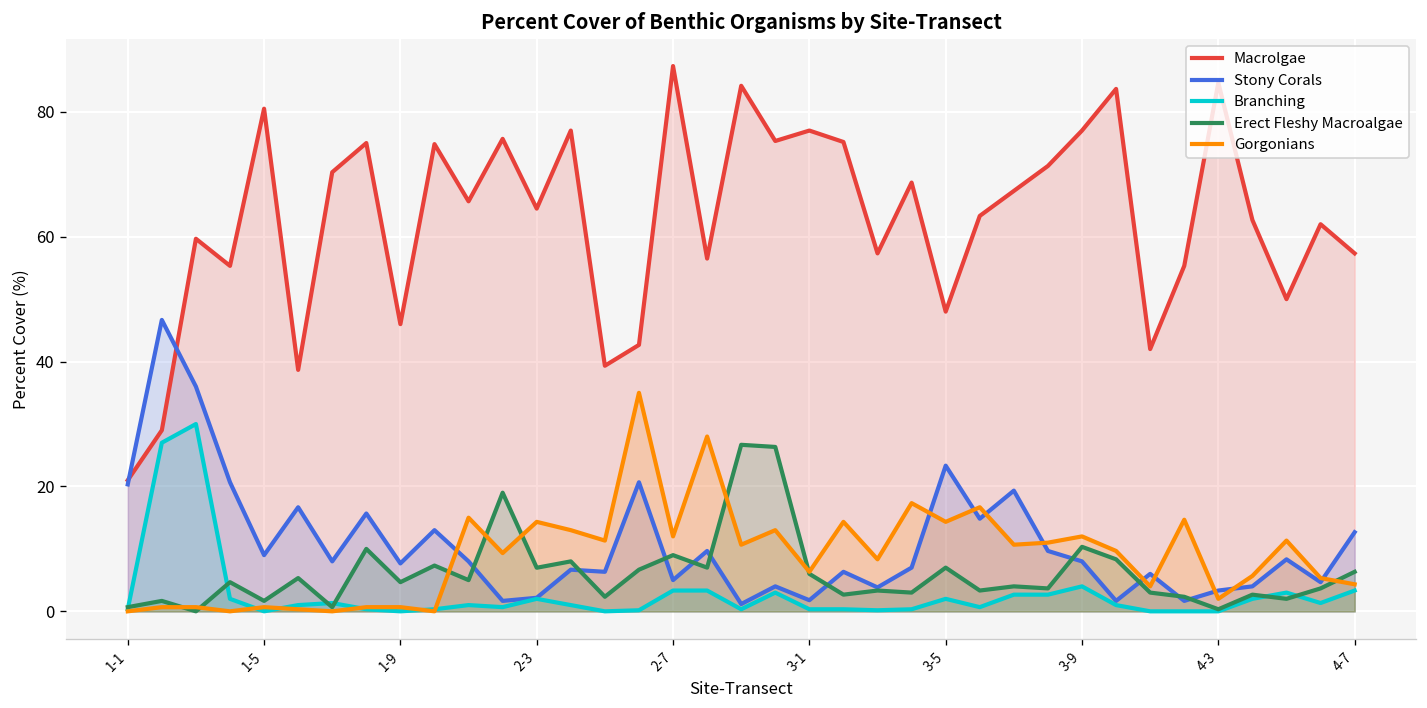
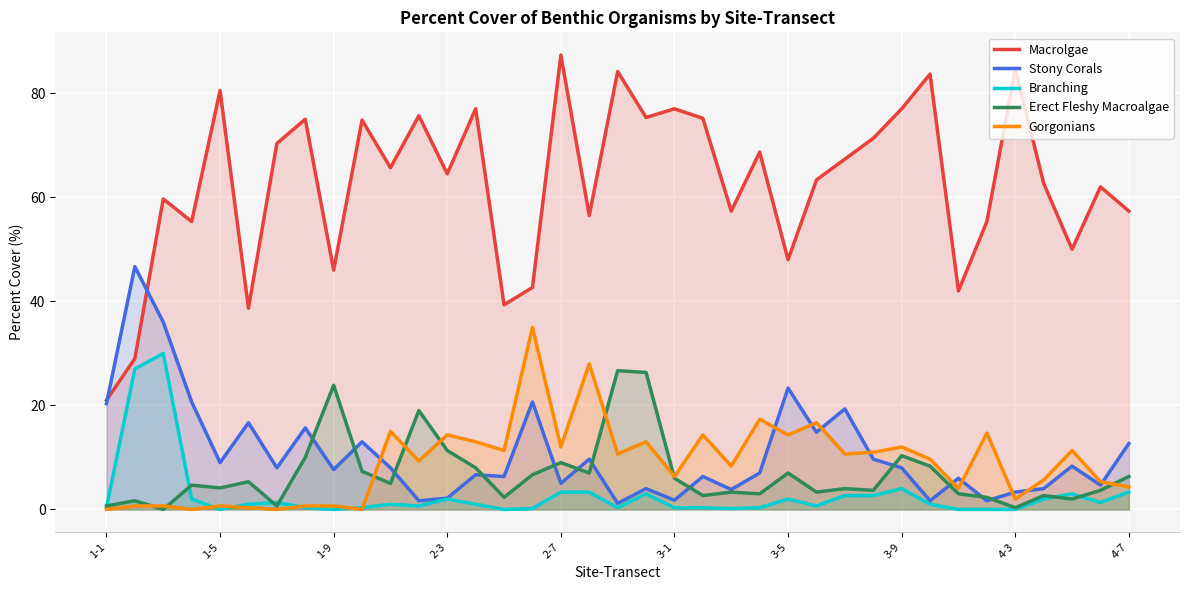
Erect Fleshy Macroalgae, 1-5: 2 -> 4
Erect Fleshy Macroalgae, 1-9: 5 -> 24
Erect Fleshy Macroalgae, 2-3: 7 -> 11
